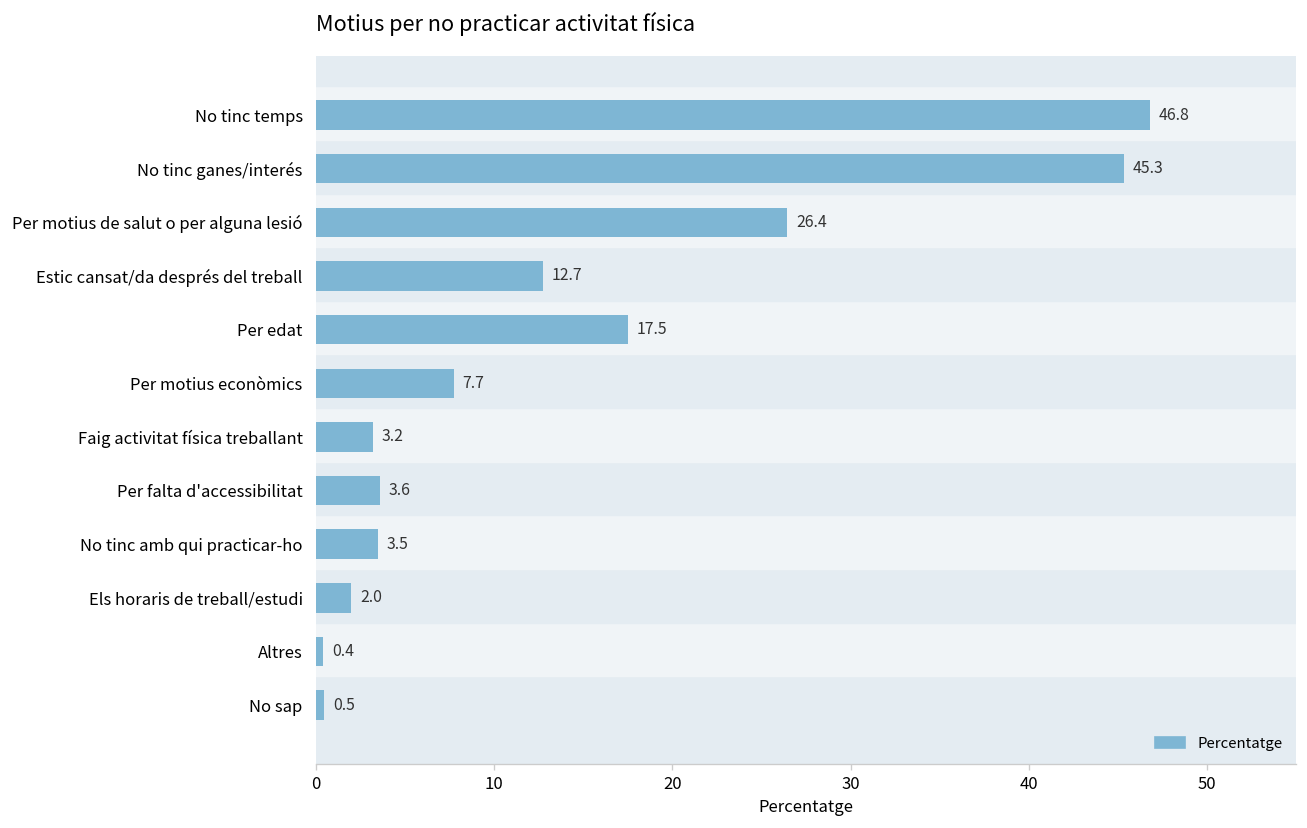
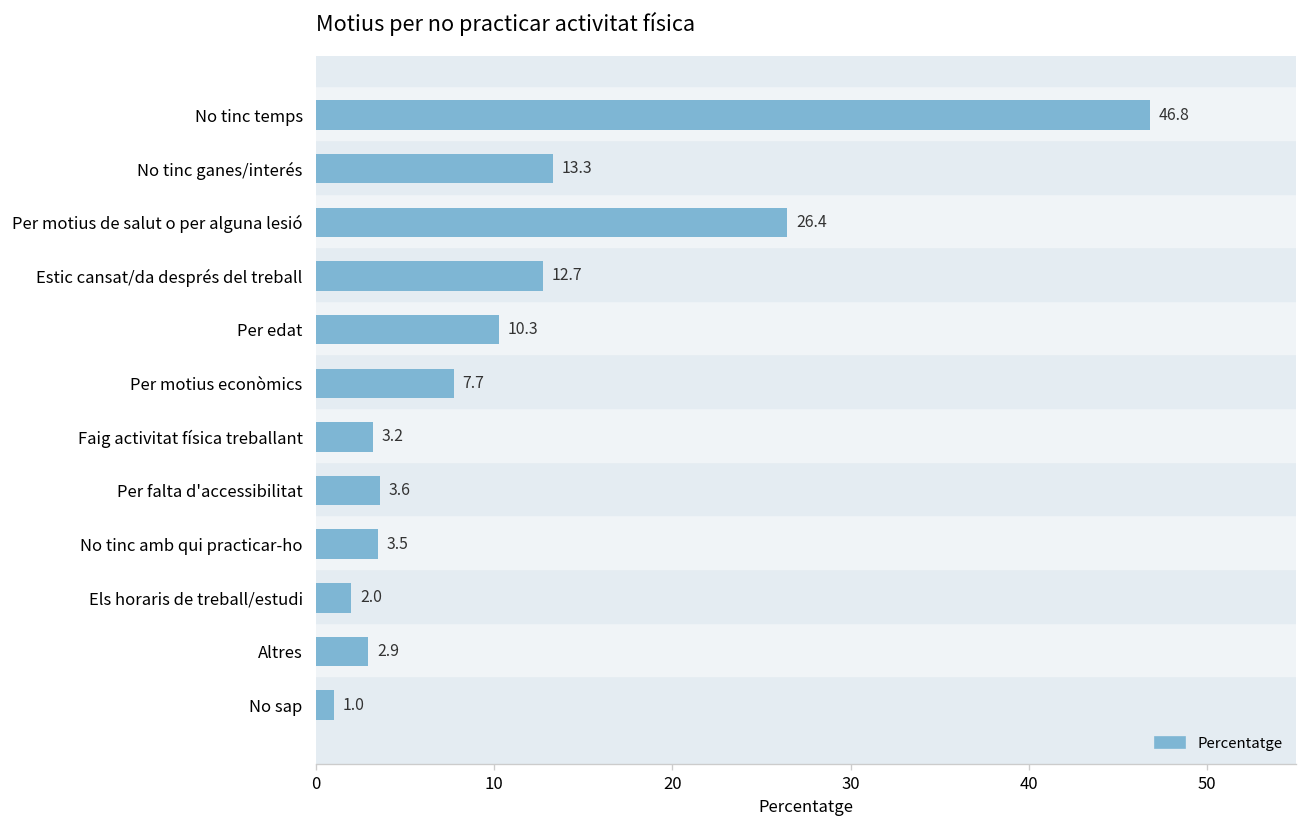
No tinc ganes/interés: 45.3 -> 13.3
Per edat: 17.5 -> 10.3
Altres: 0.4 -> 2.9
No sap: 0.5 -> 1.0
